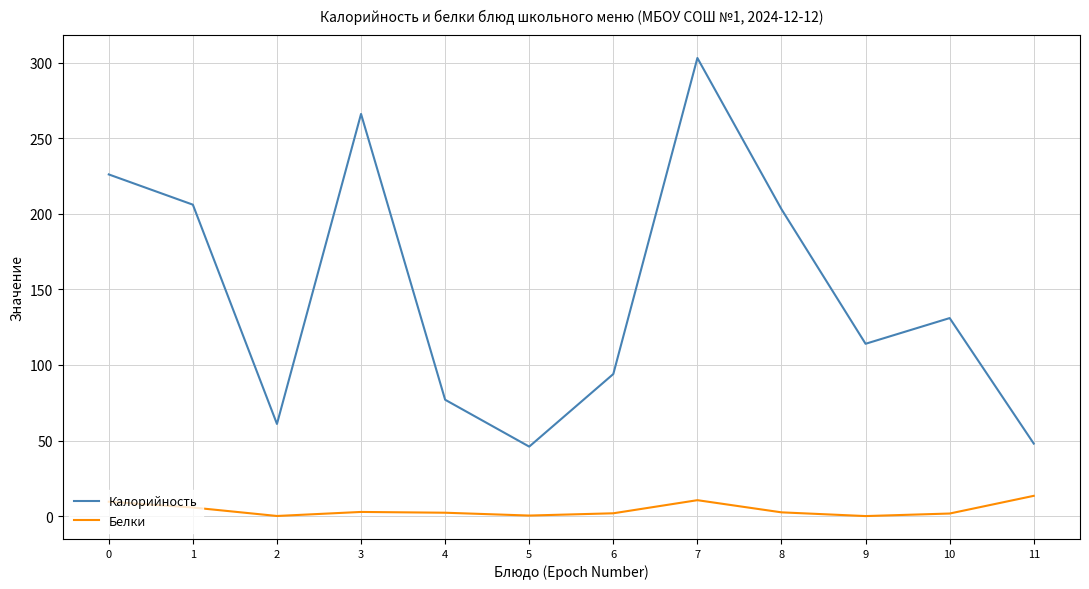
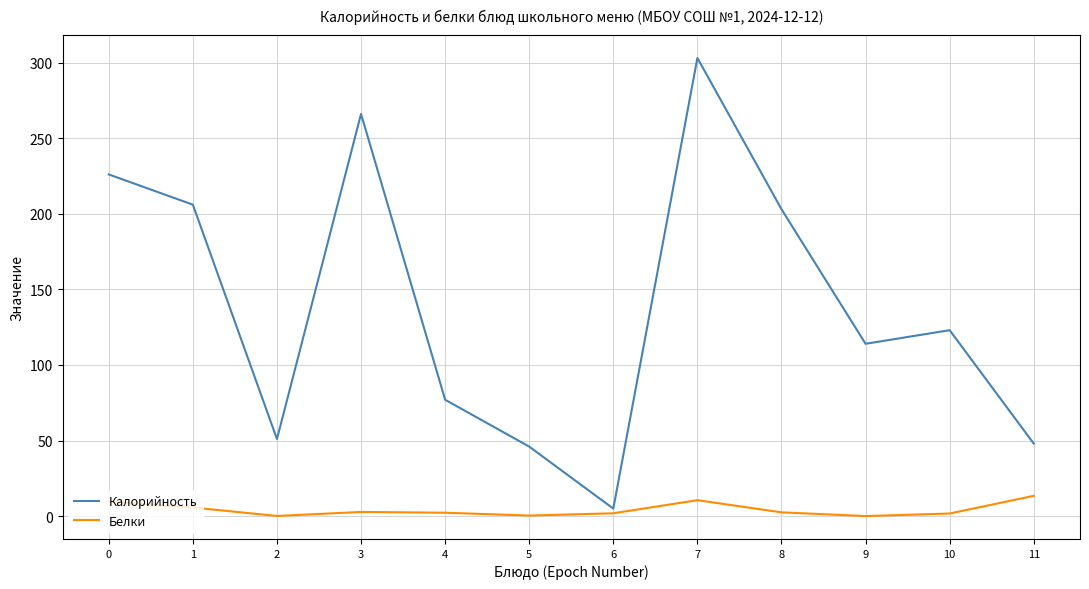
Калорийность, 2: 61 -> 51
Калорийность, 6: 94 -> 5
Калорийность, 10: 131 -> 123
